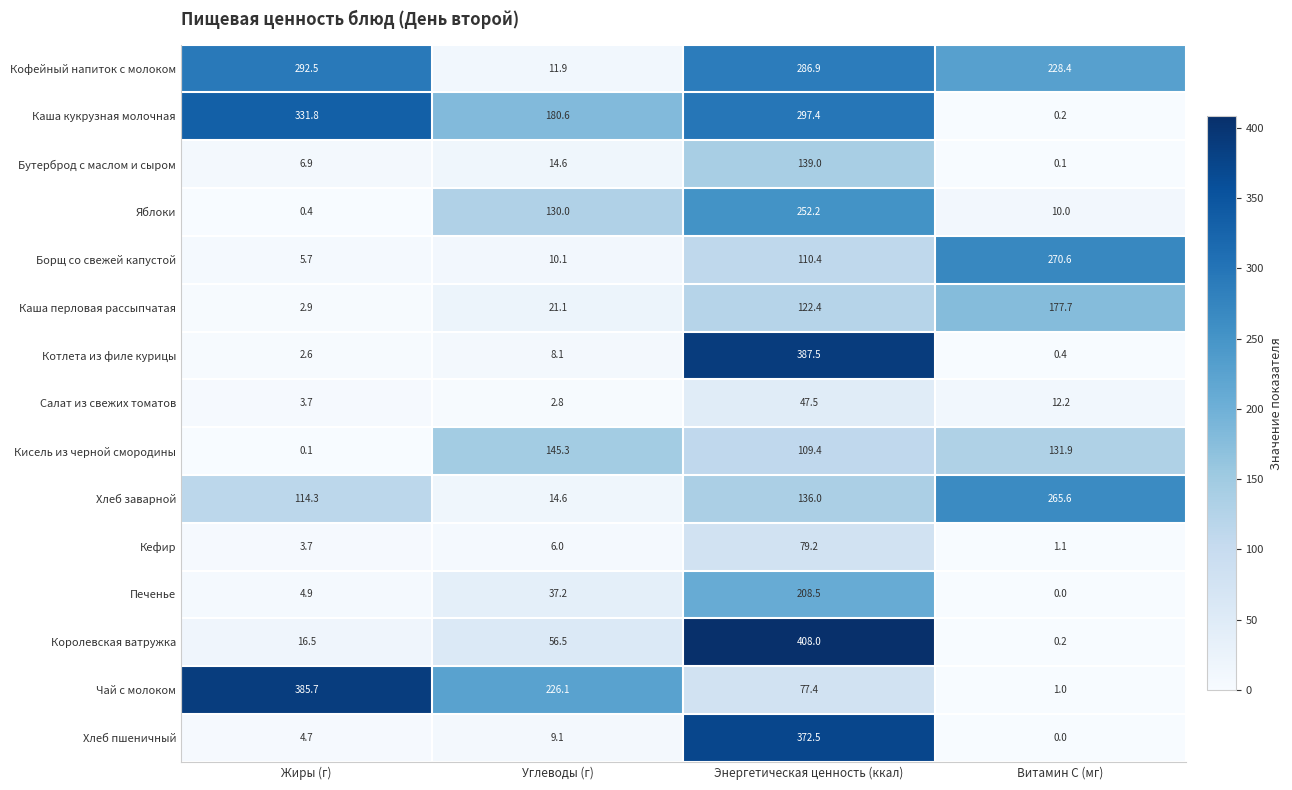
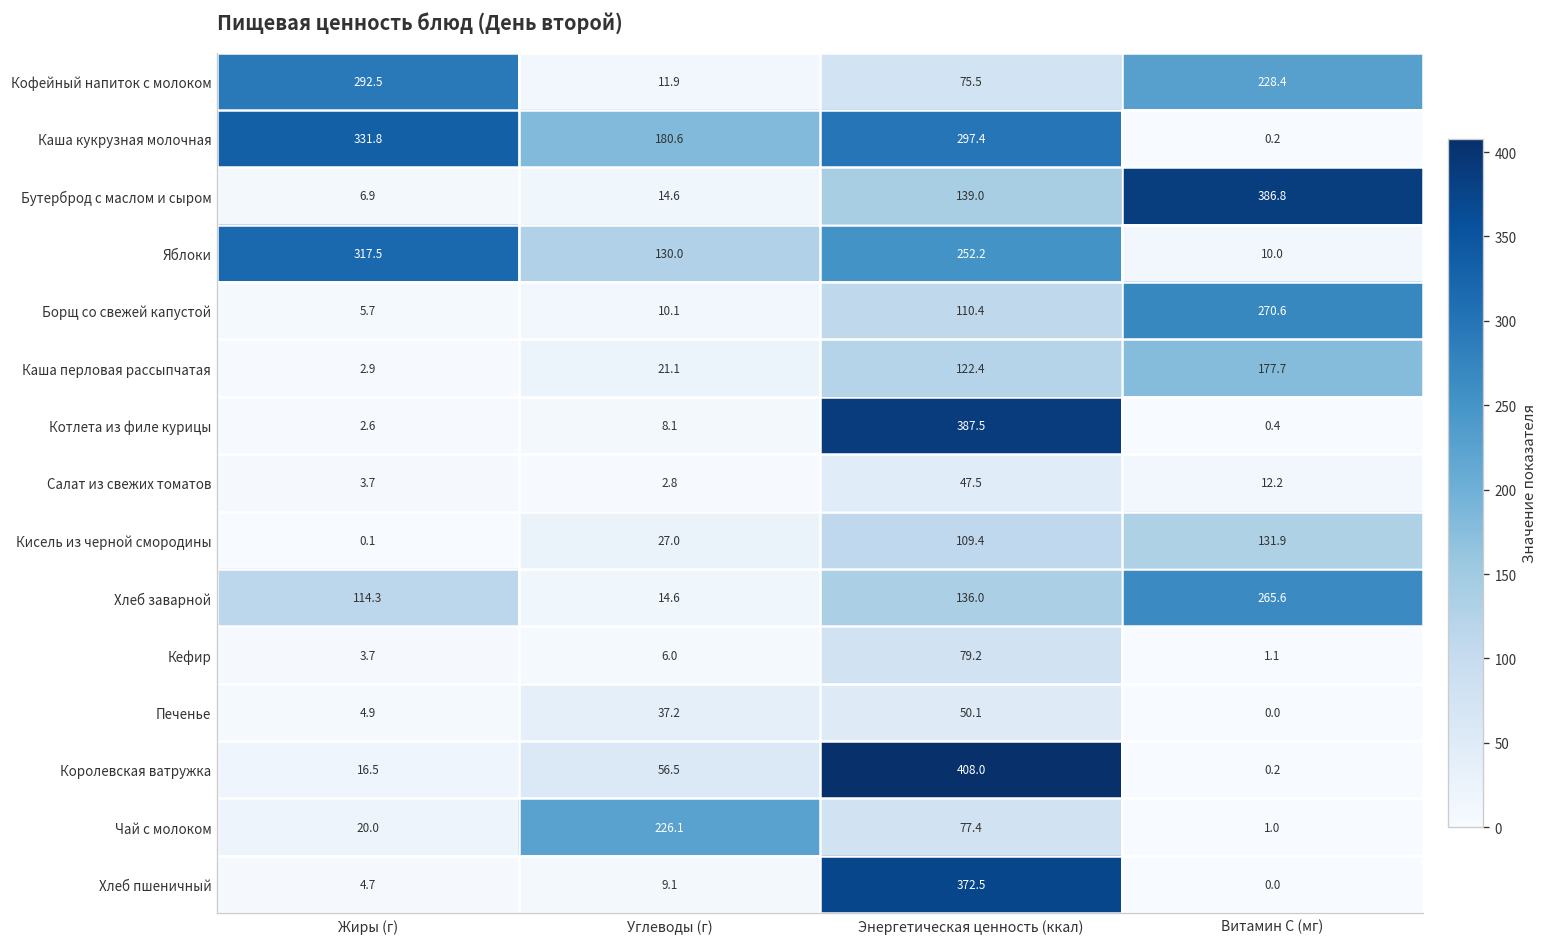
Кофейный напиток с молоком, Энергетическая ценность (ккал): 286.9 -> 75.5
Бутерброд с маслом и сыром, Витамин С (мг): 0.1 -> 386.8
Яблоки, Жиры (г): 0.4 -> 317.5
Кисель из черной смородины, Углеводы (г): 145.3 -> 27.0
Печенье, Энергетическая ценность (ккал): 208.5 -> 50.1
Чай с молоком, Жиры (г): 385.7 -> 20.0
